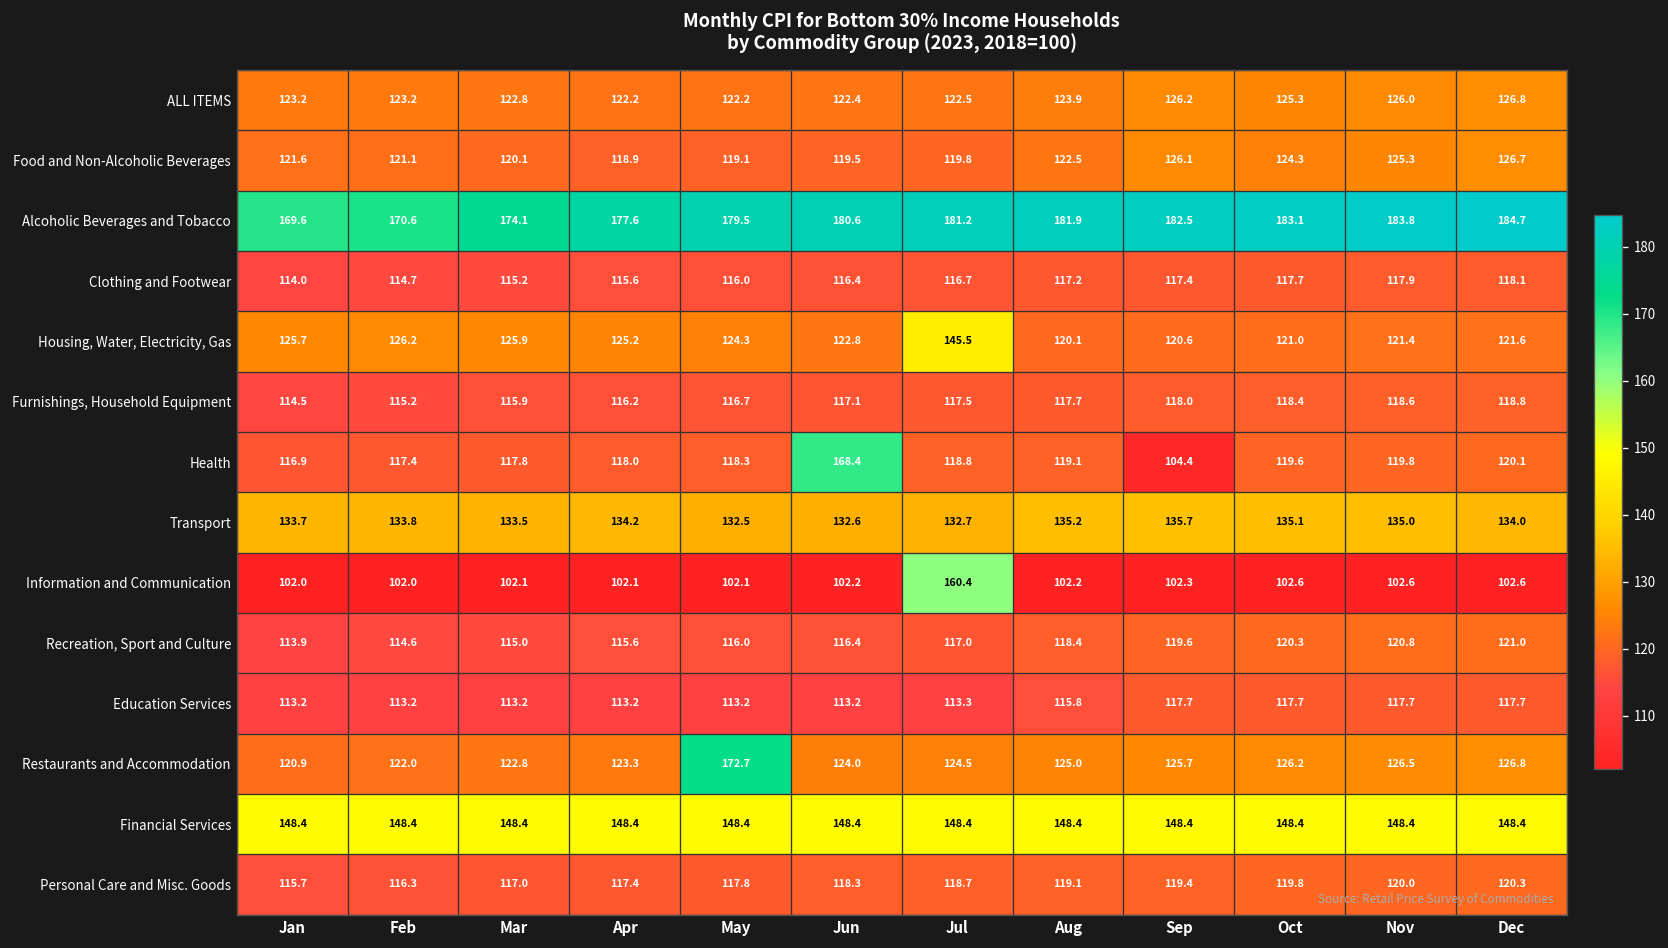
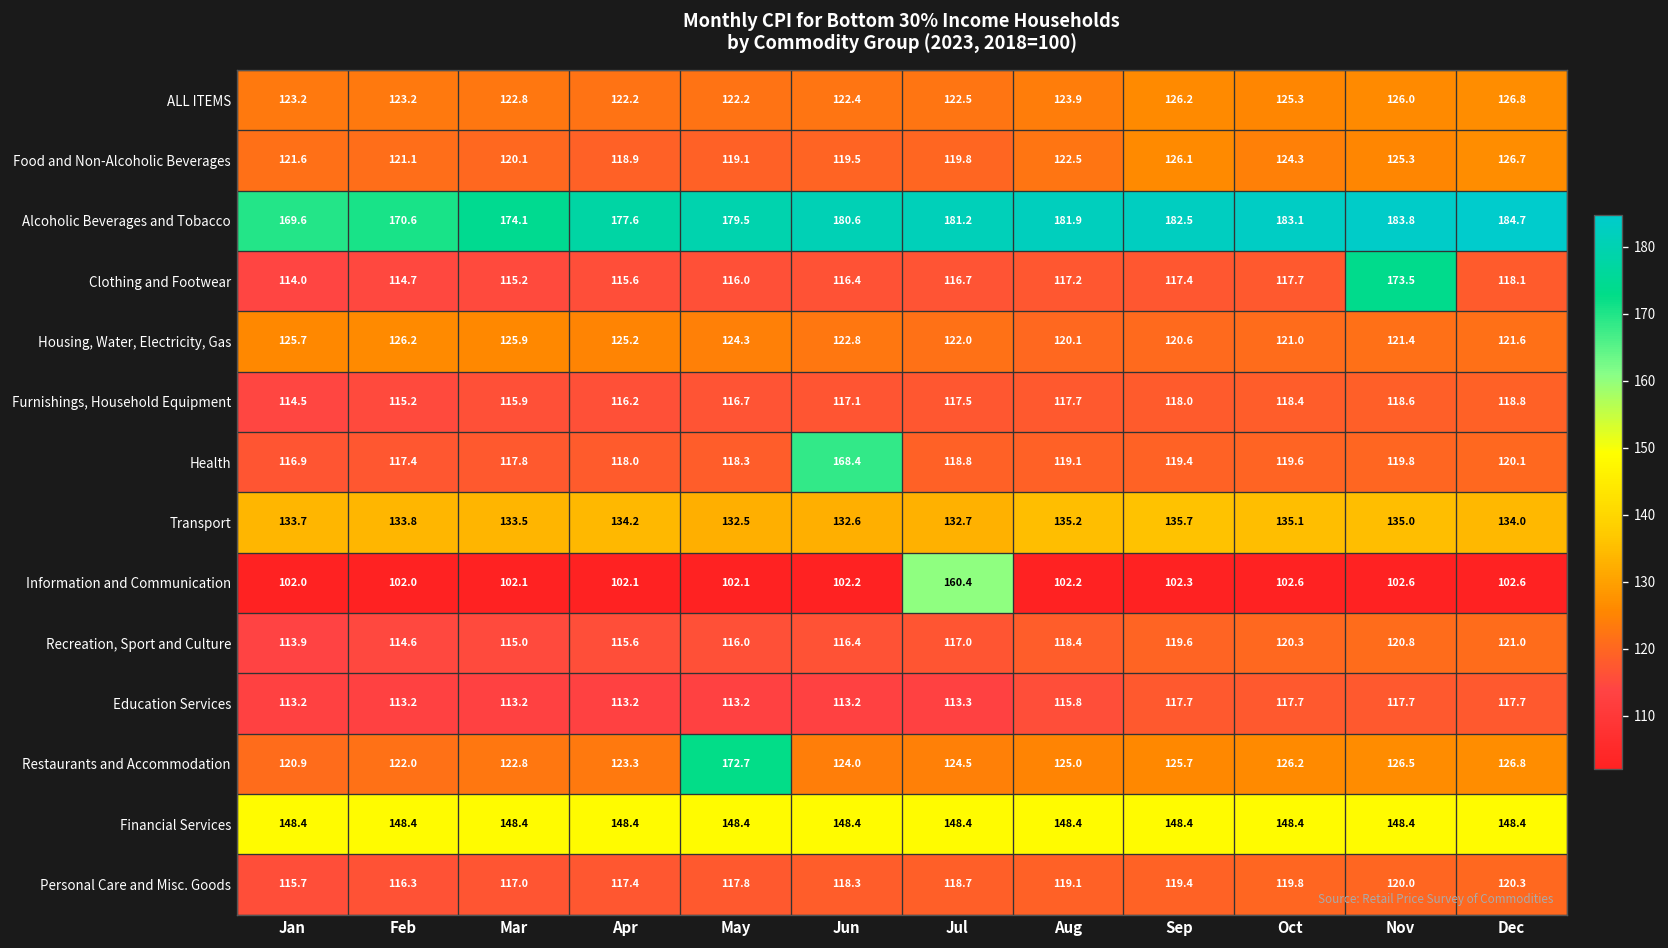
Clothing and Footwear, Nov: 117.9 -> 173.5
Housing, Water, Electricity, Gas, Jul: 145.5 -> 122.0
Health, Sep: 104.4 -> 119.4
